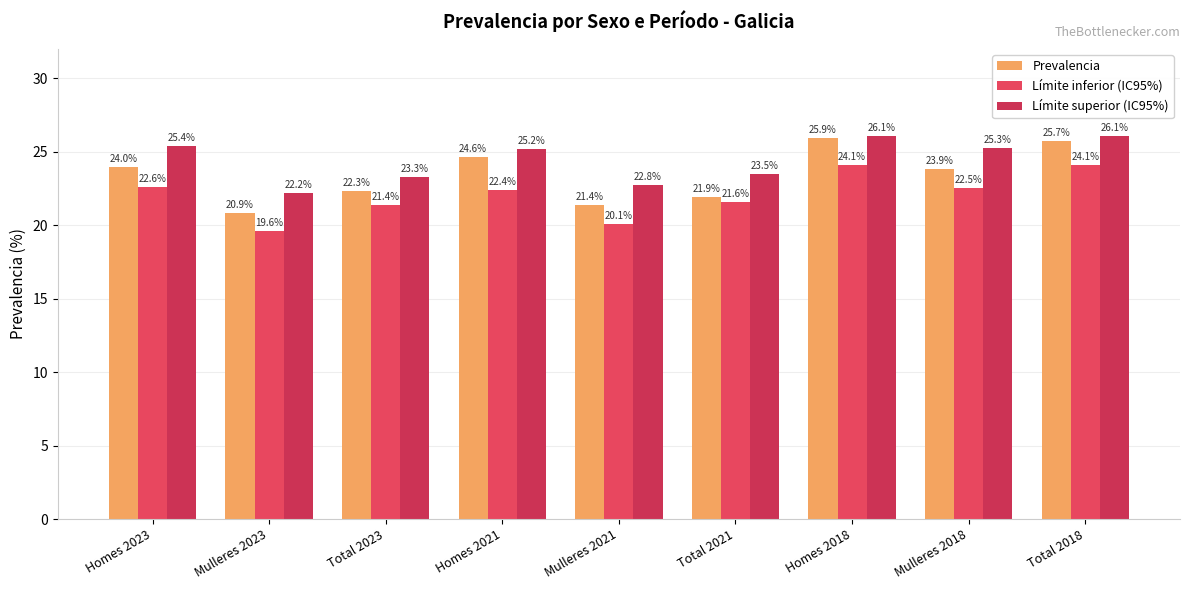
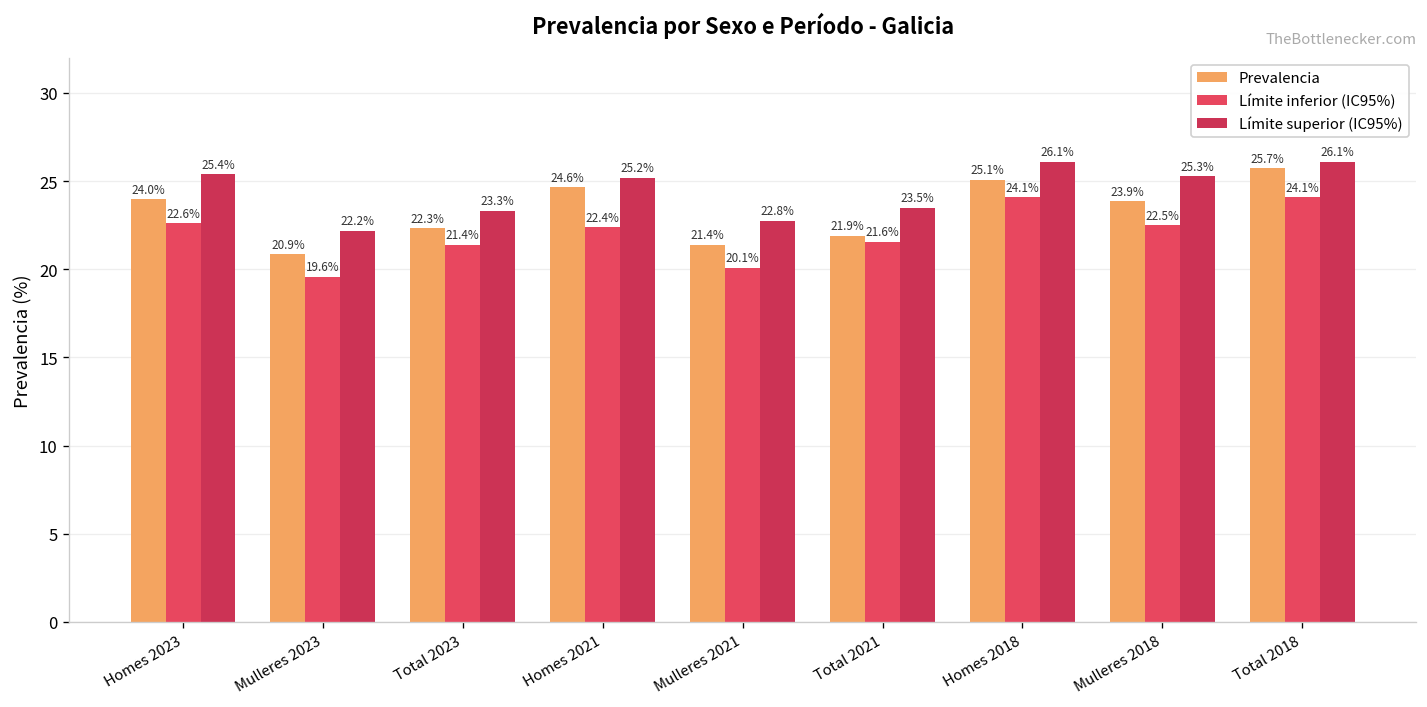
Prevalencia, Homes 2018: 25.9% -> 25.1%
